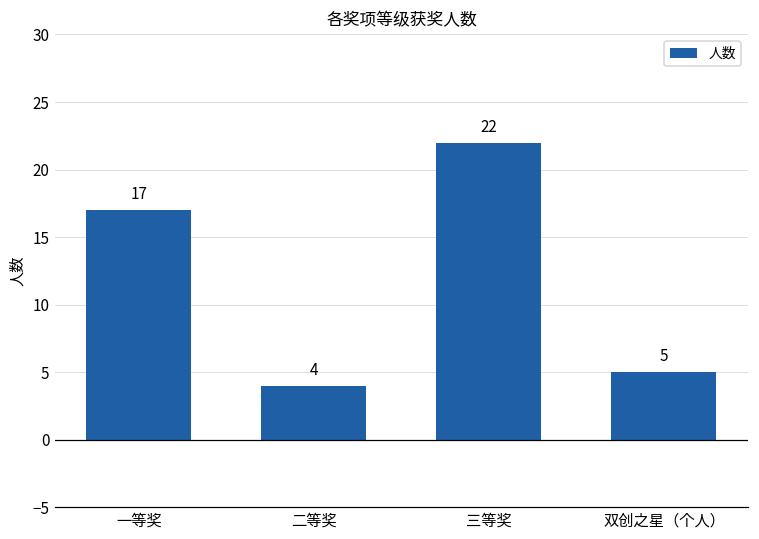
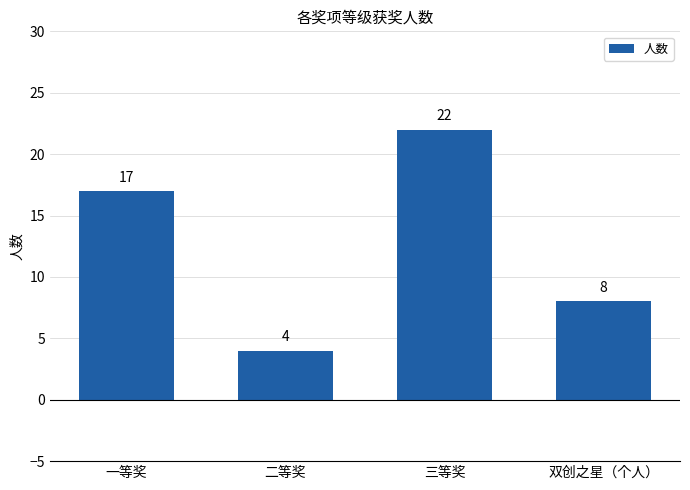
双创之星（个人）: 5 -> 8
